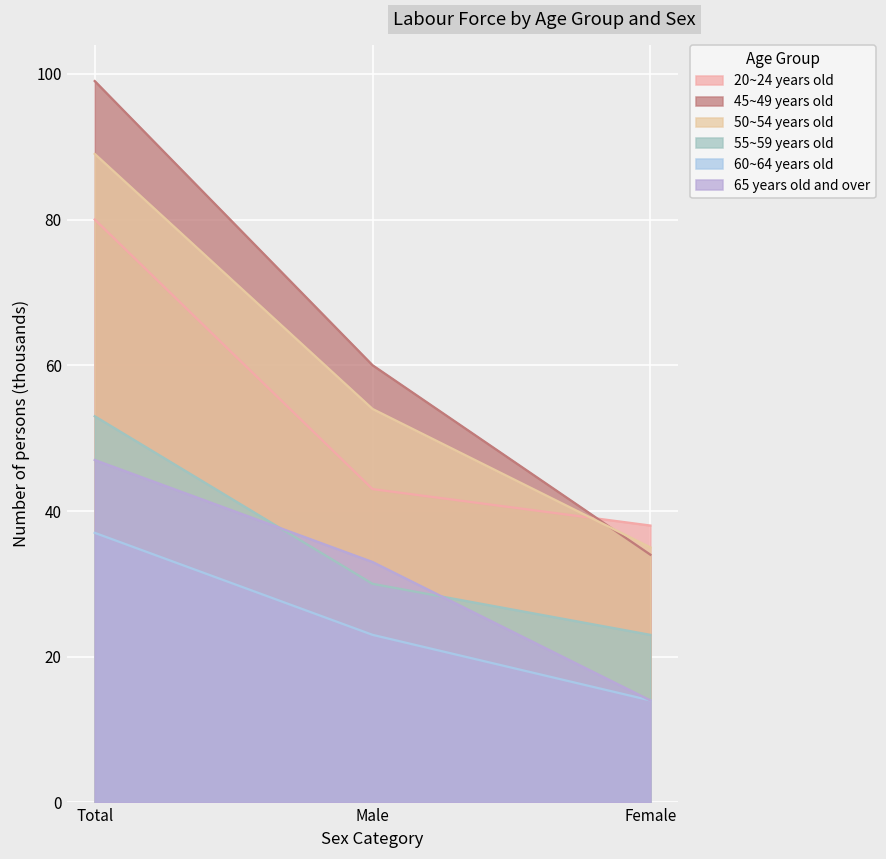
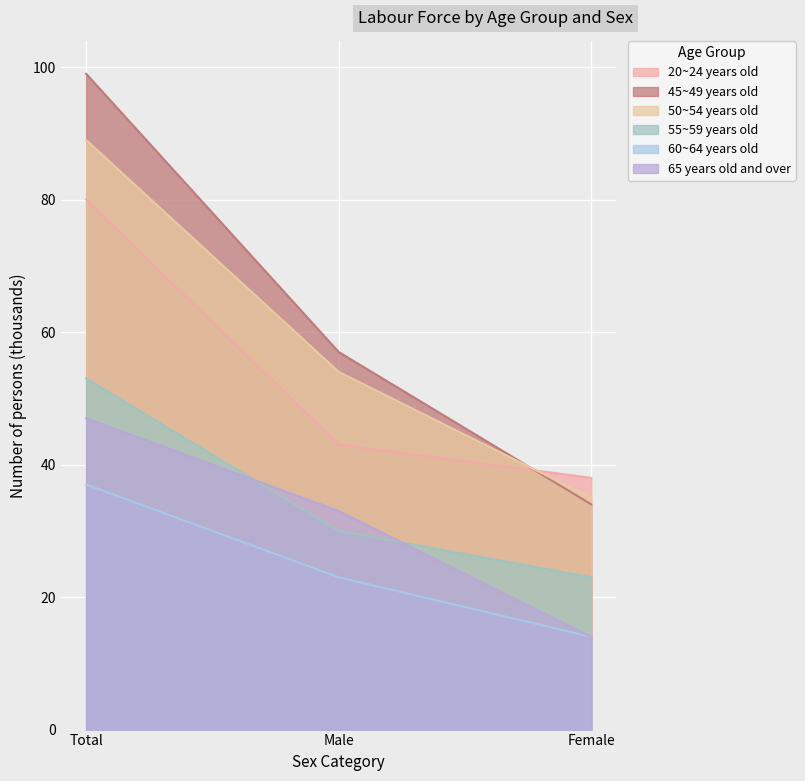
45~49 years old, Male: 60 -> 57
